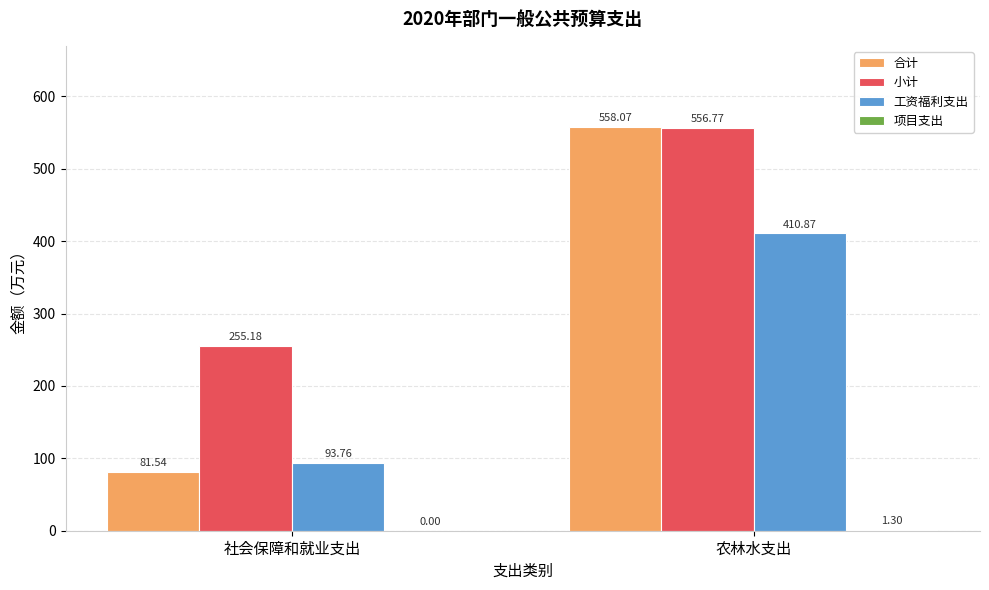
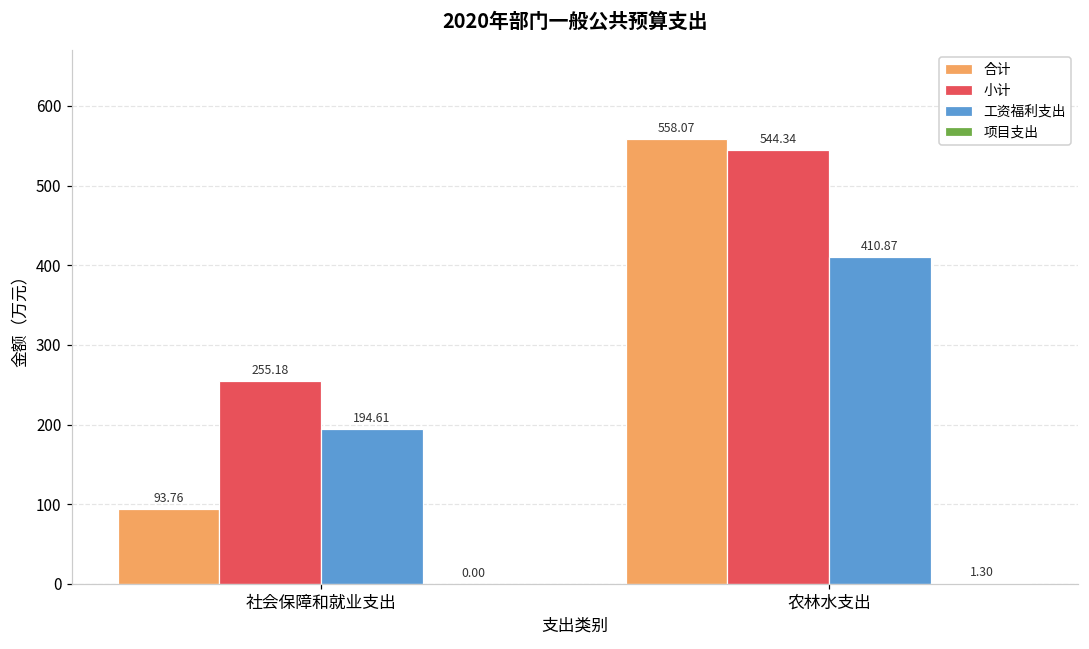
合计, 社会保障和就业支出: 81.54 -> 93.76
工资福利支出, 社会保障和就业支出: 93.76 -> 194.61
小计, 农林水支出: 556.77 -> 544.34
